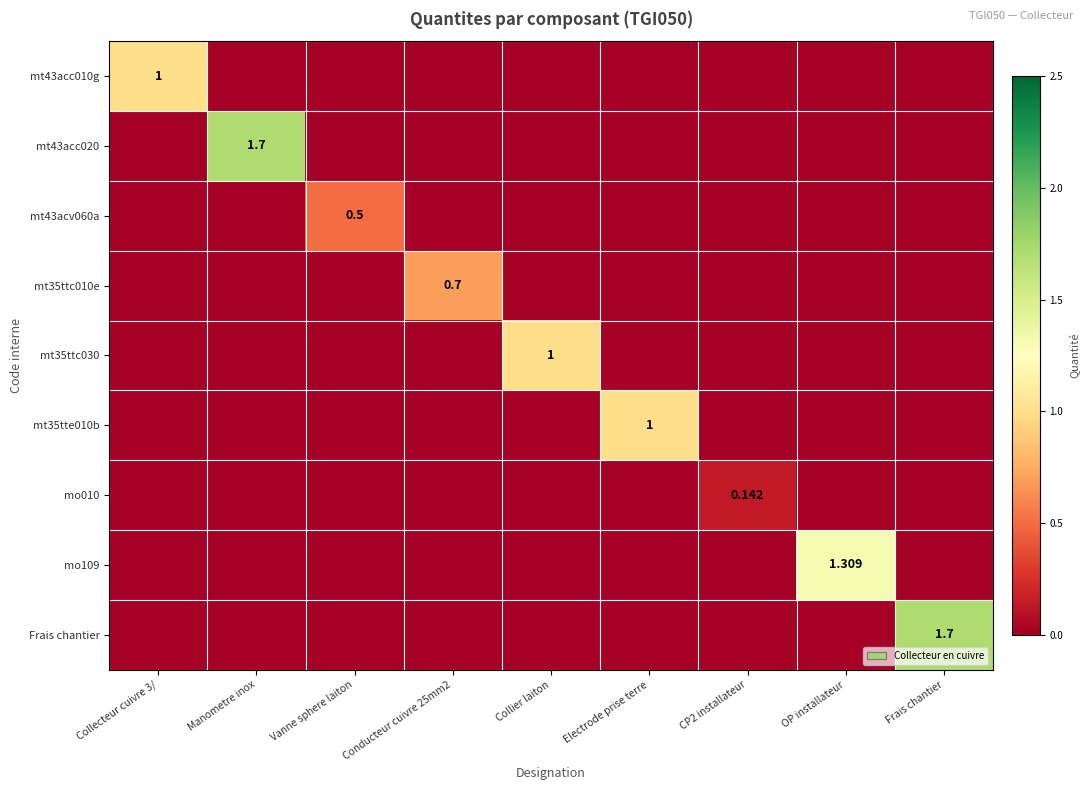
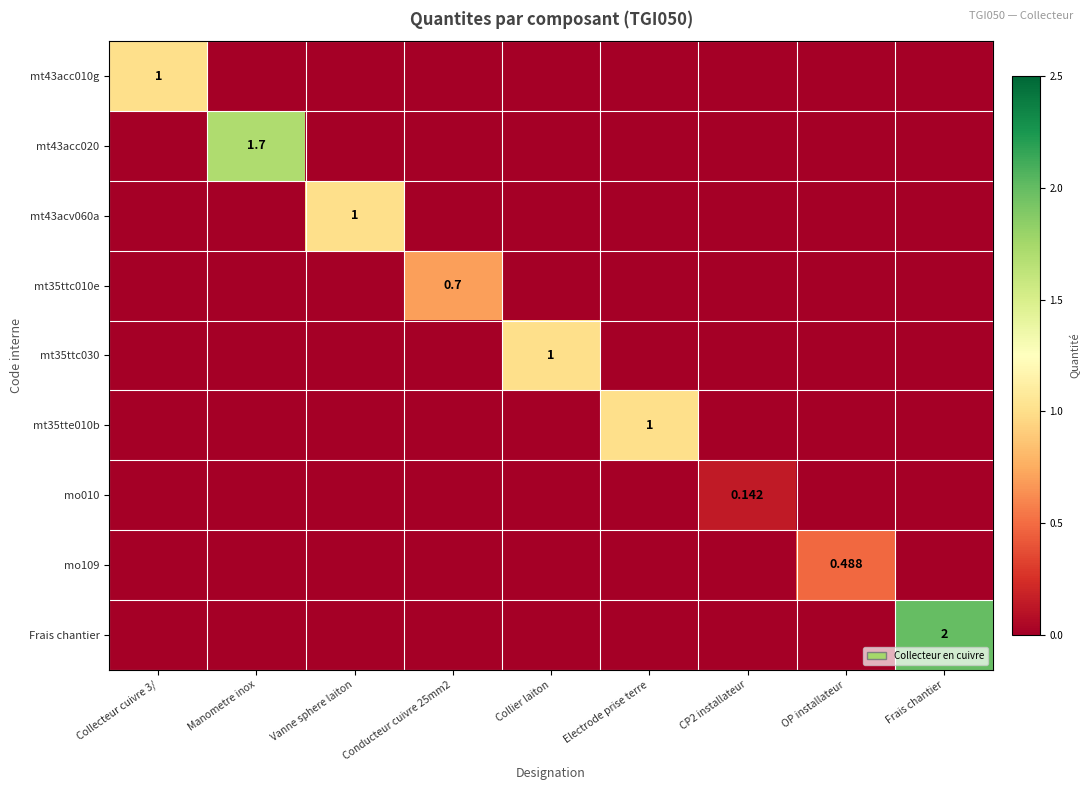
mt43acv060a, Vanne sphere laiton: 0.5 -> 1
mo109, OP installateur: 1.309 -> 0.488
Frais chantier, Frais chantier: 1.7 -> 2
